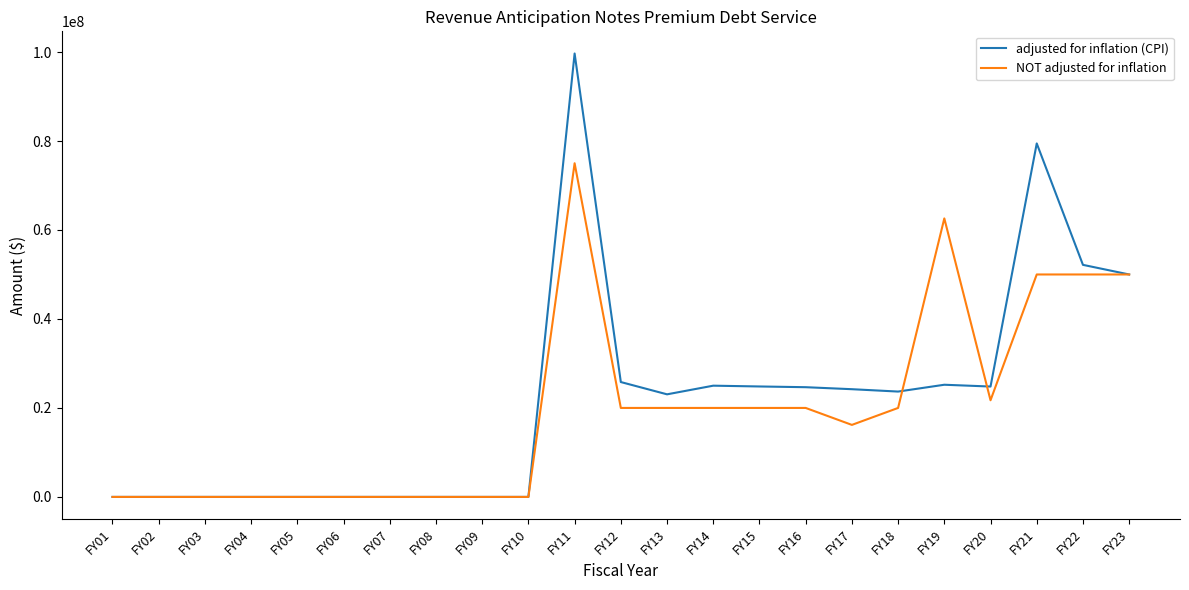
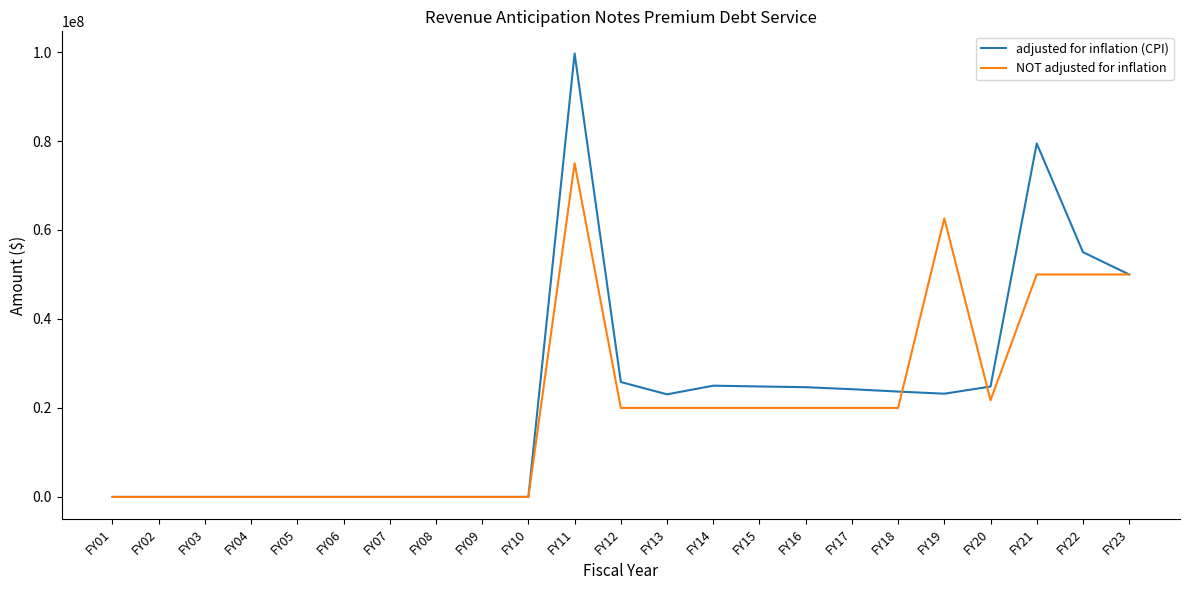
NOT adjusted for inflation, FY17: 16000000 -> 20000000
adjusted for inflation (CPI), FY19: 25000000 -> 23000000
adjusted for inflation (CPI), FY22: 52000000 -> 55000000
